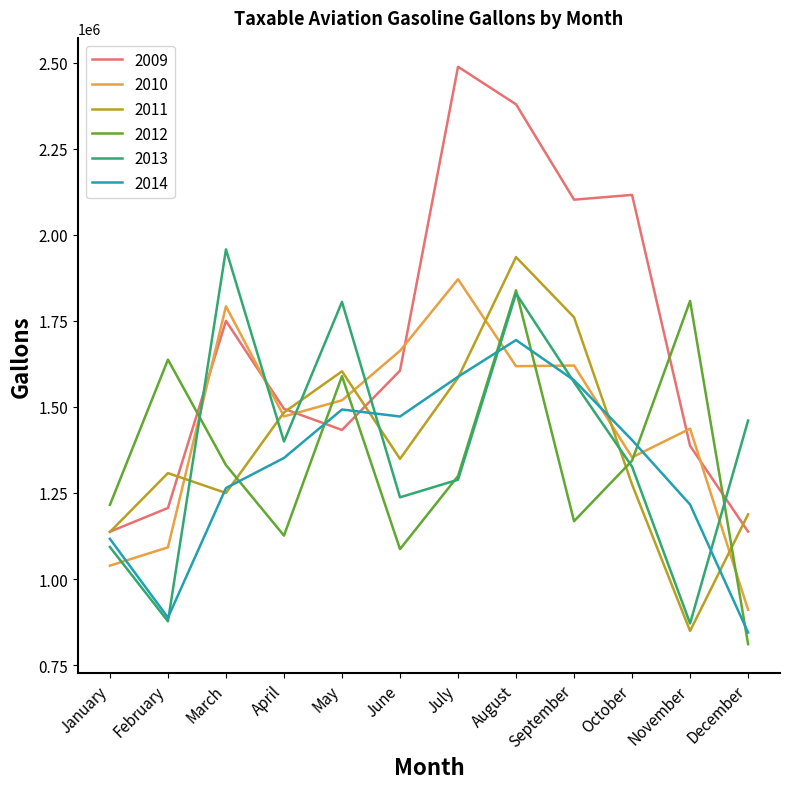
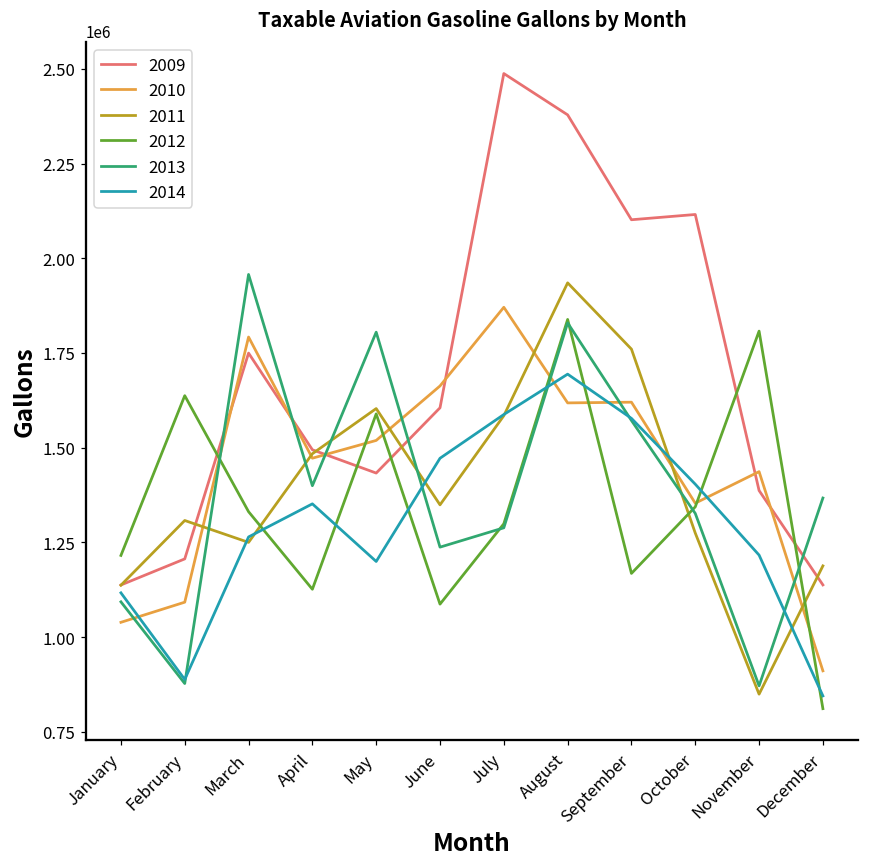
2014, May: 1490000 -> 1200000
2013, December: 1460000 -> 1370000
